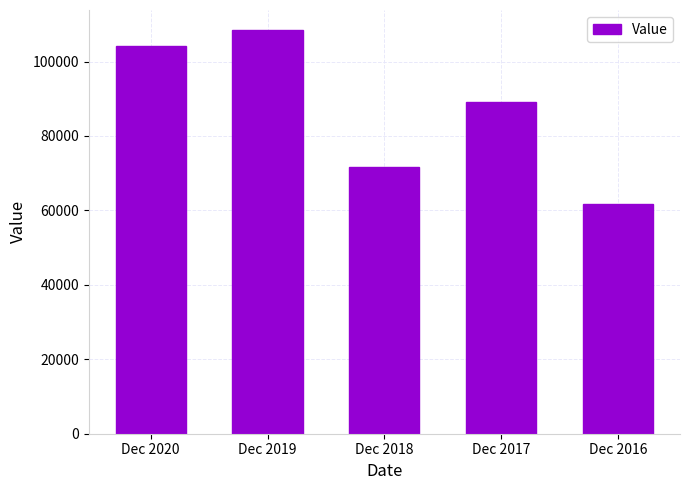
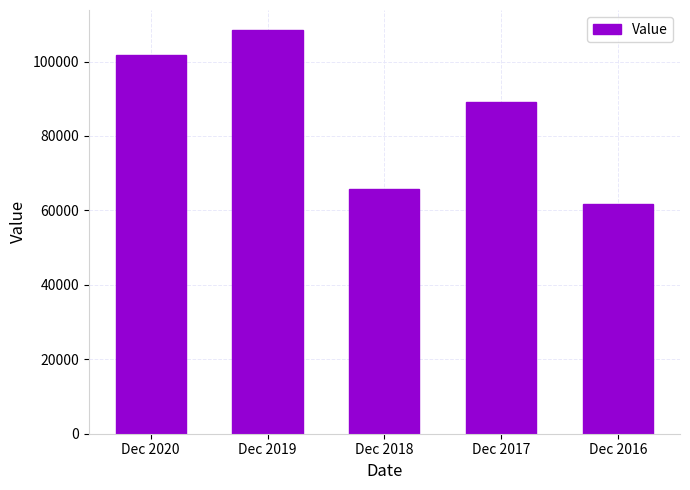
Dec 2020: 104000 -> 102000
Dec 2018: 72000 -> 66000
